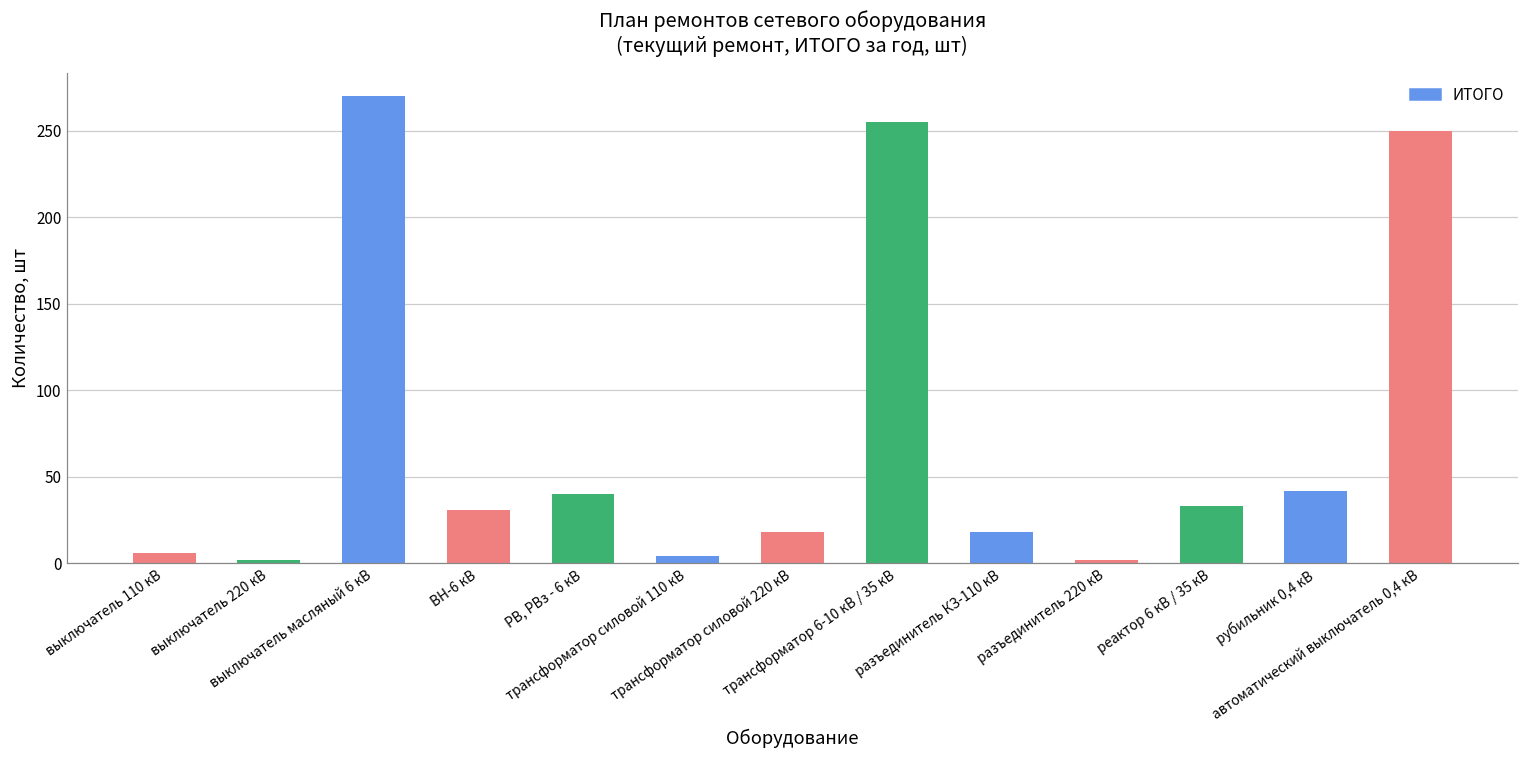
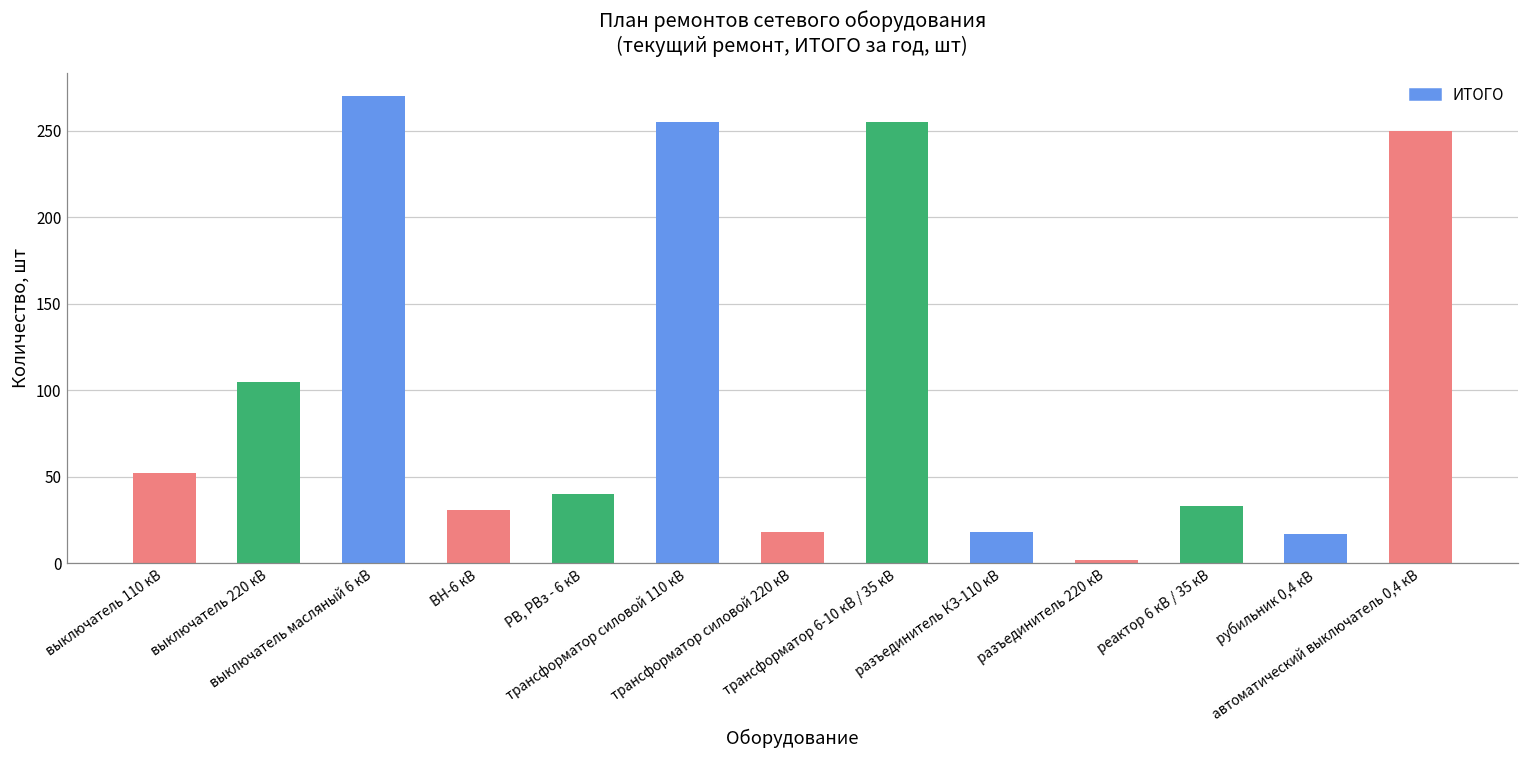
выключатель 110 кВ: 6 -> 52
выключатель 220 кВ: 2 -> 105
трансформатор силовой 110 кВ: 4 -> 255
рубильник 0,4 кВ: 42 -> 17
